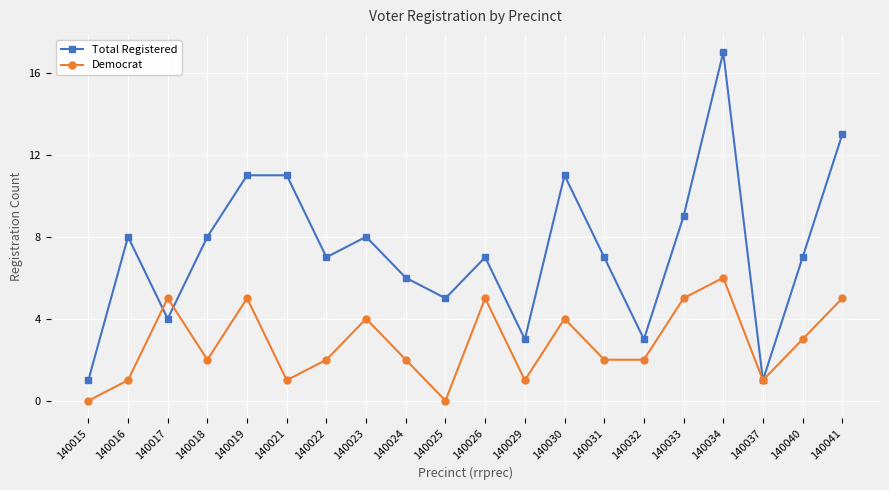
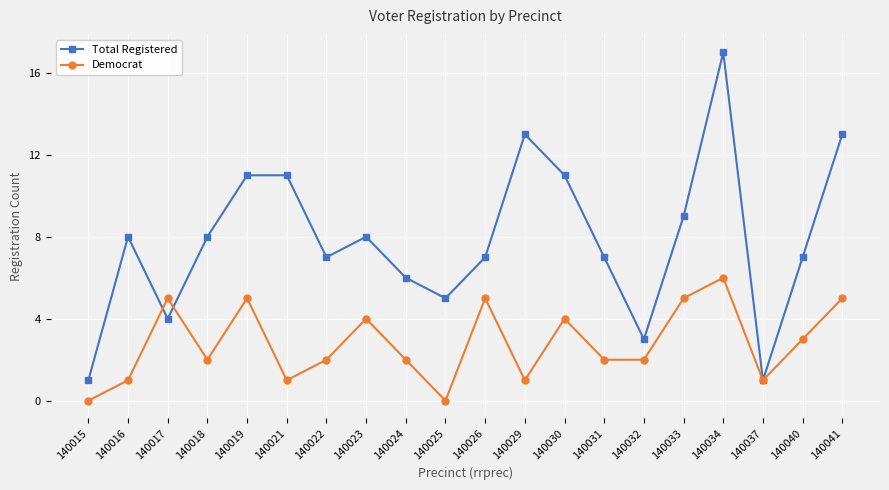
Total Registered, 140029: 3 -> 13
